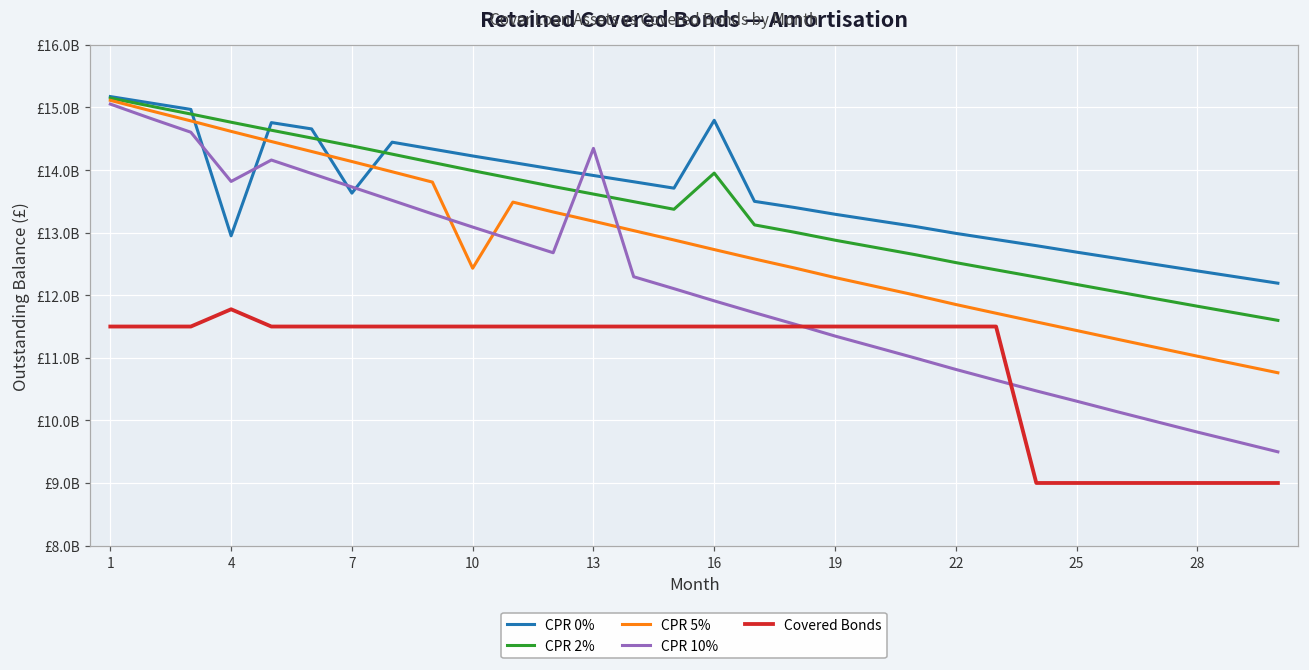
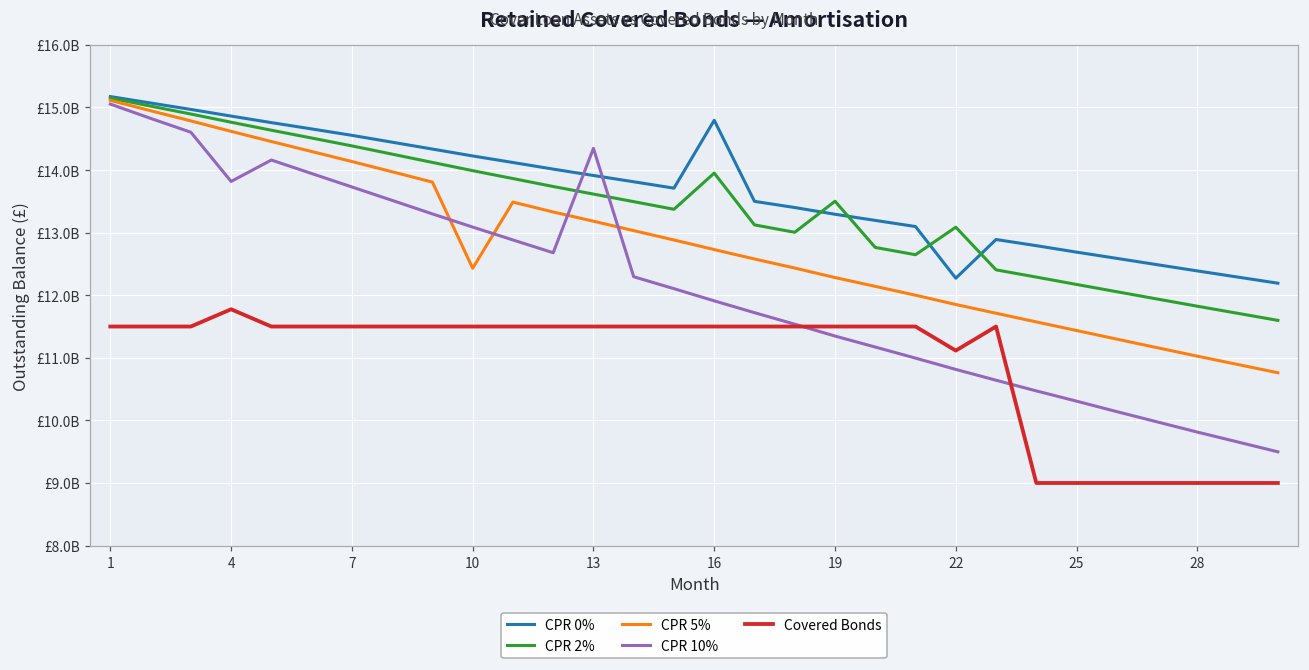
CPR 0%, 4: £12900000000 -> £14900000000
CPR 0%, 7: £13600000000 -> £14600000000
CPR 2%, 19: £12900000000 -> £13500000000
CPR 0%, 22: £13000000000 -> £12300000000
CPR 2%, 22: £12500000000 -> £13100000000
Covered Bonds, 22: £11500000000 -> £11100000000
